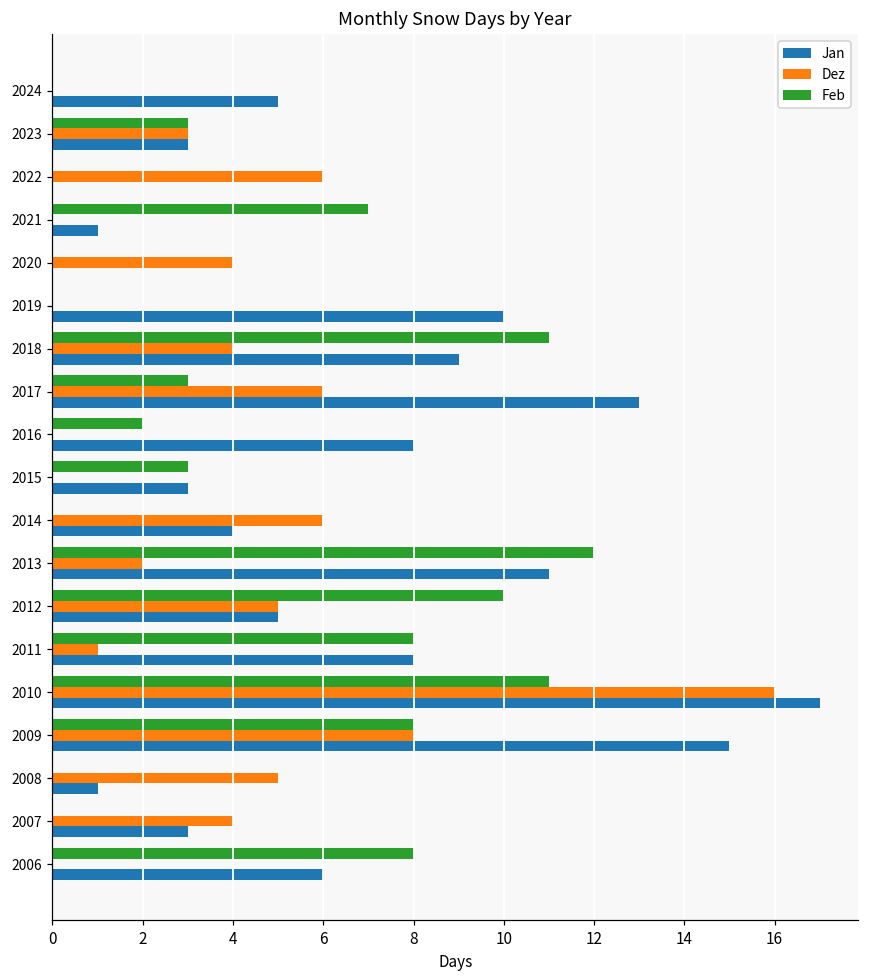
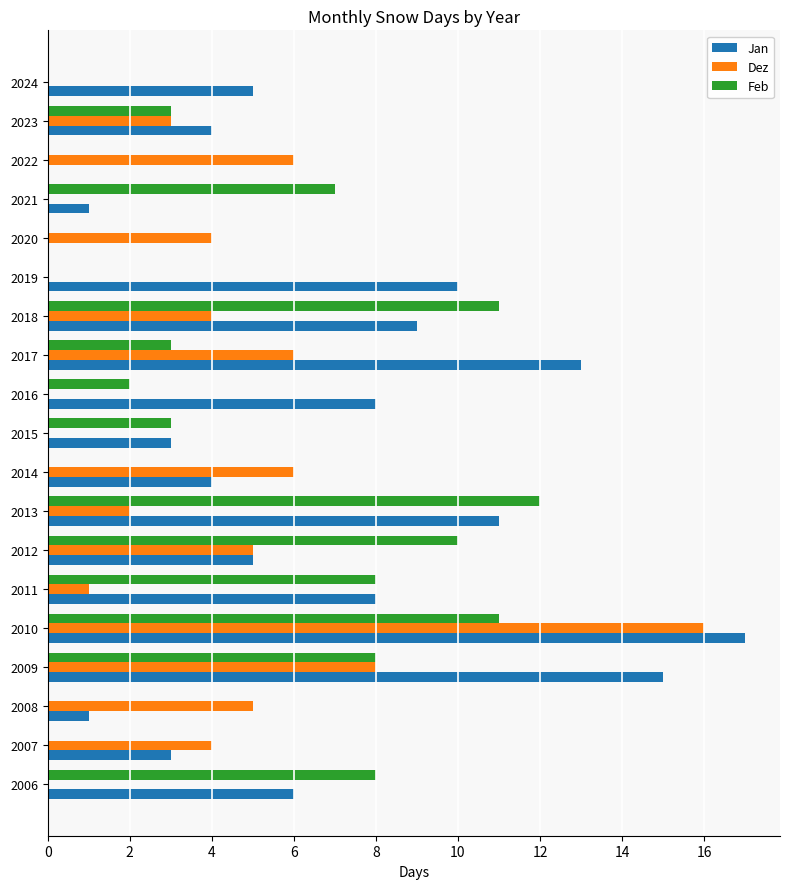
Jan, 2023: 3 -> 4
